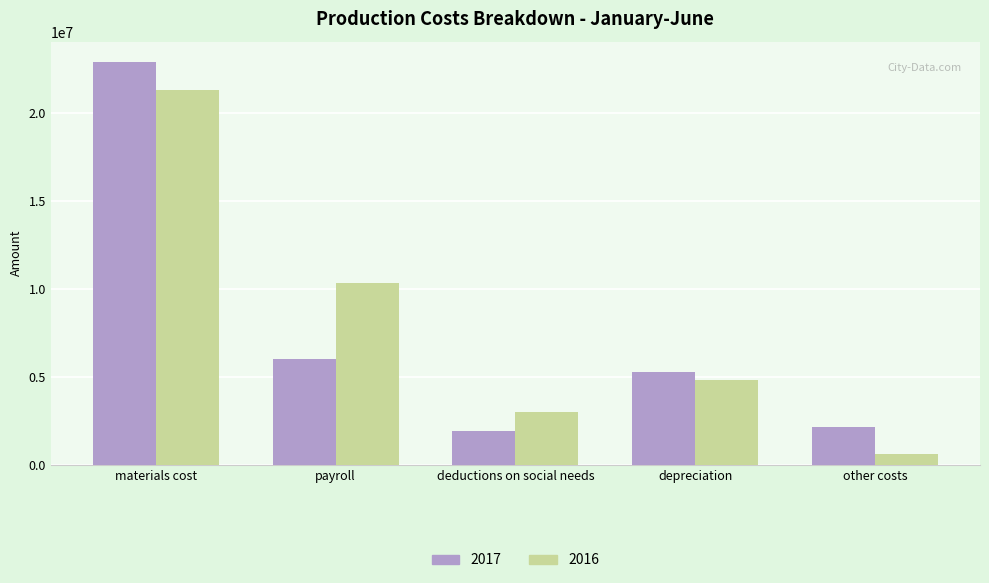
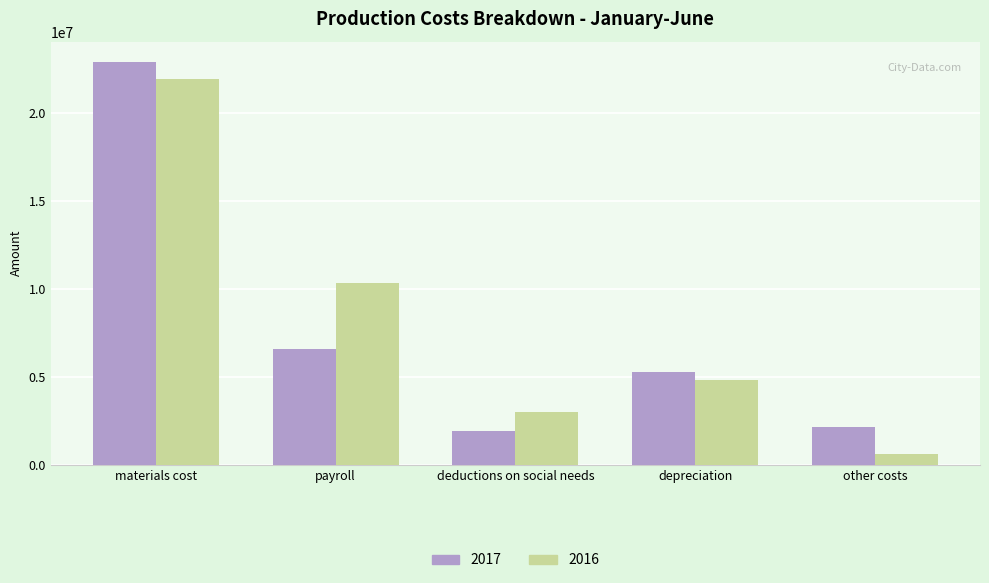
2016, materials cost: 21300000 -> 22000000
2017, payroll: 6000000 -> 6600000
